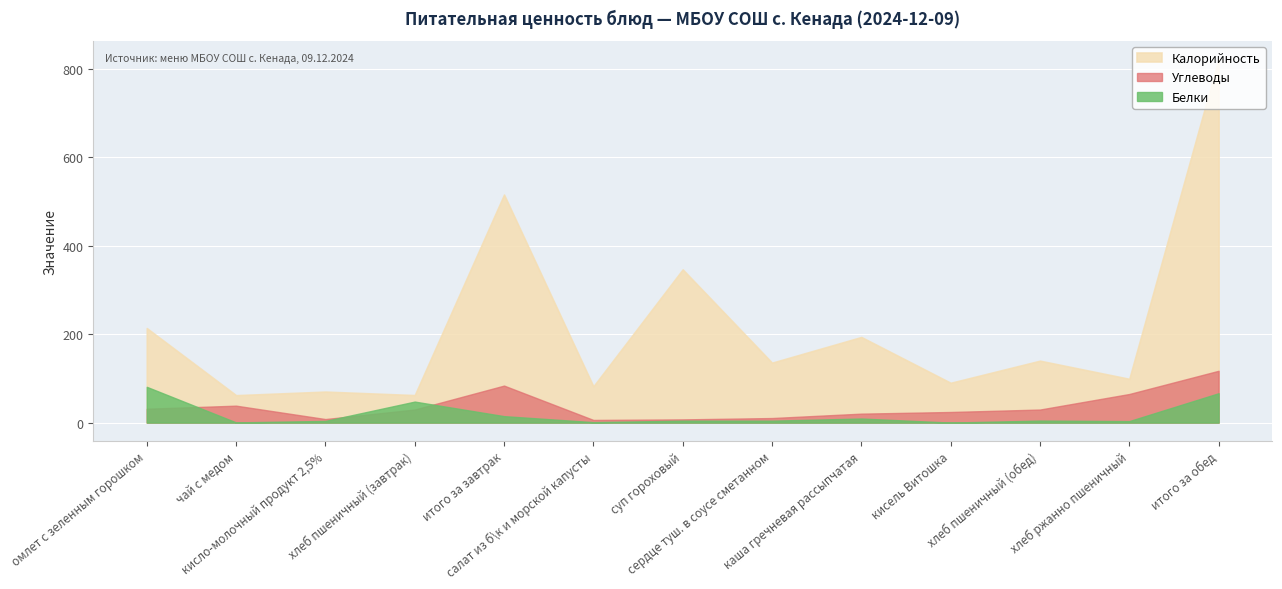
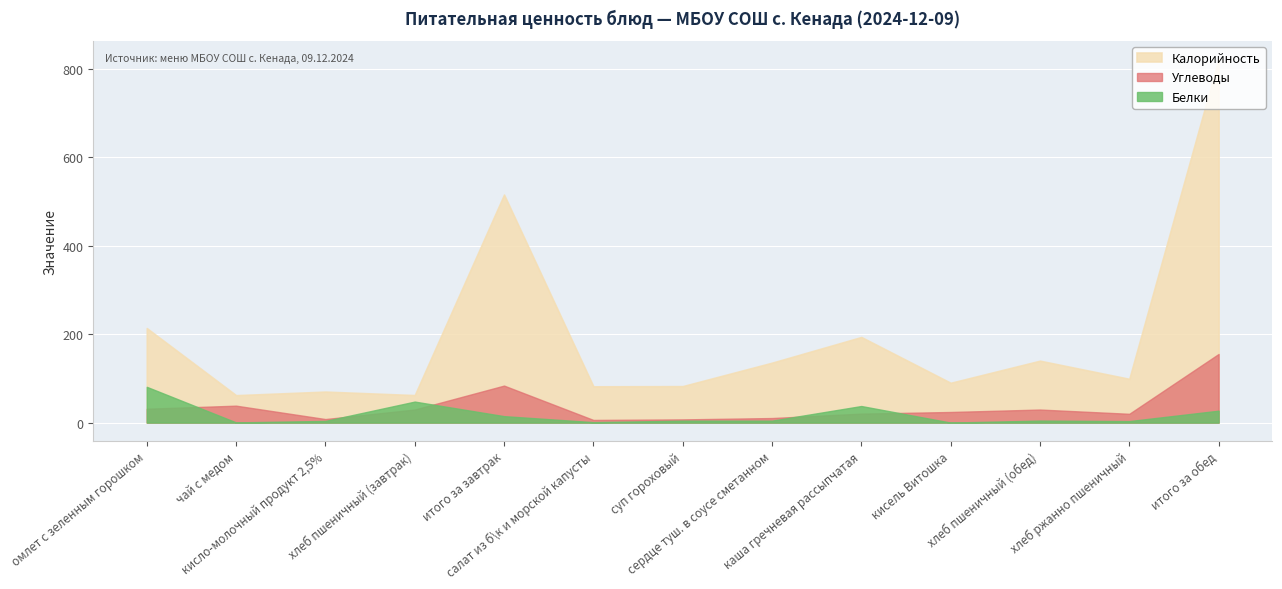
Калорийность, суп гороховый: 350 -> 80
Белки, каша гречневая рассыпчатая: 10 -> 40
Углеводы, хлеб ржанно пшеничный: 60 -> 20
Углеводы, итого за обед: 120 -> 160
Белки, итого за обед: 70 -> 30
